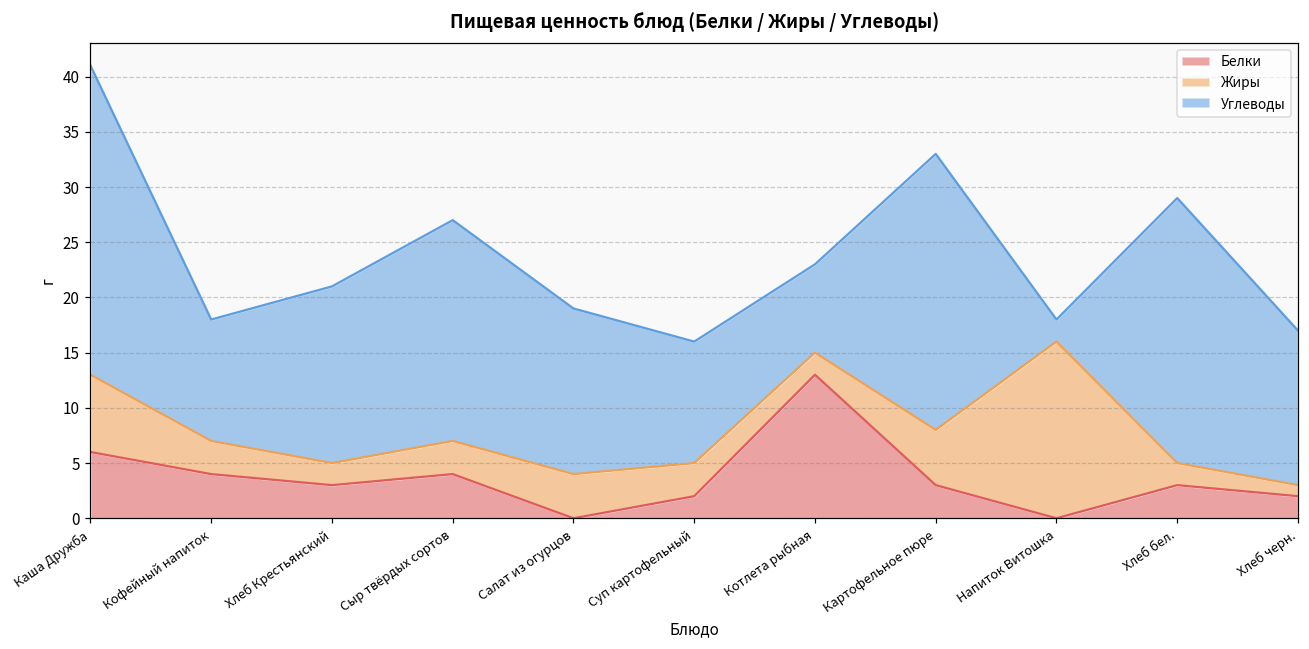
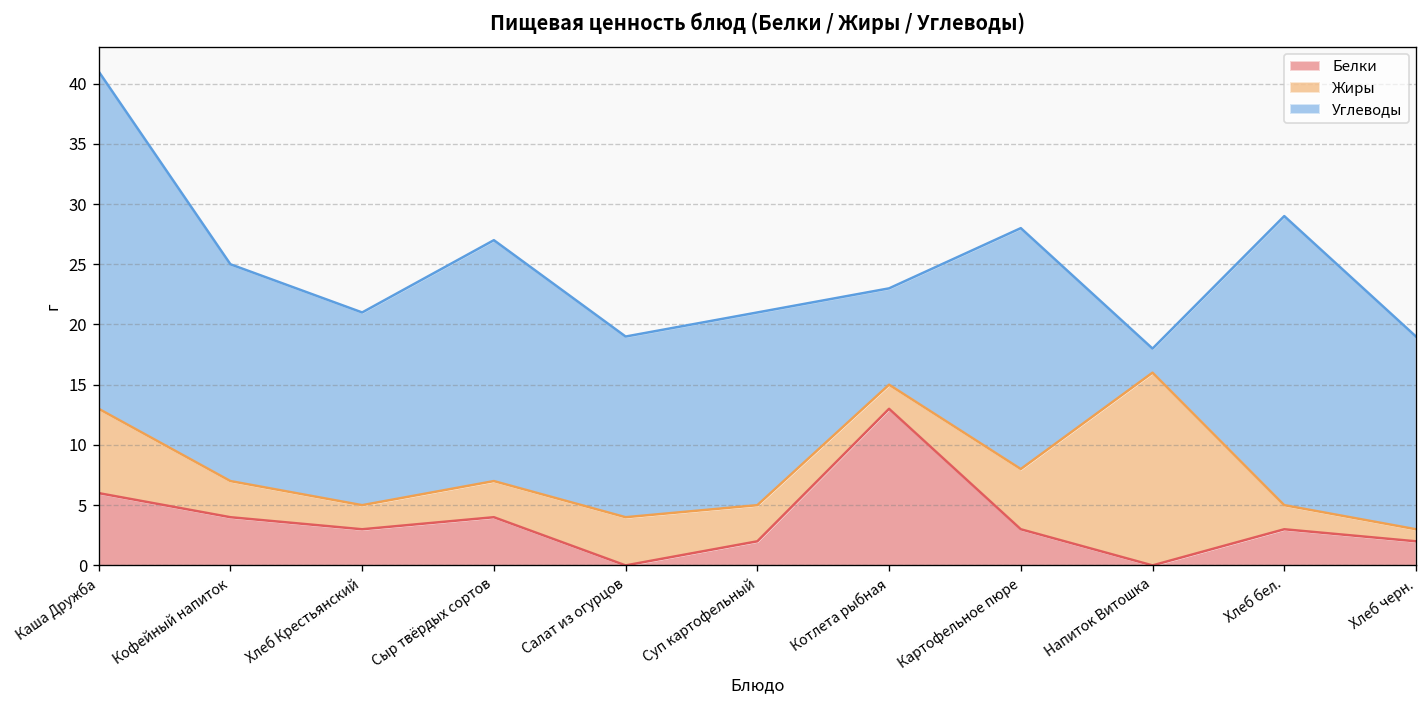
Углеводы, Кофейный напиток: 11 -> 18
Углеводы, Суп картофельный: 11 -> 16
Углеводы, Картофельное пюре: 25 -> 20
Углеводы, Хлеб черн.: 14 -> 16
